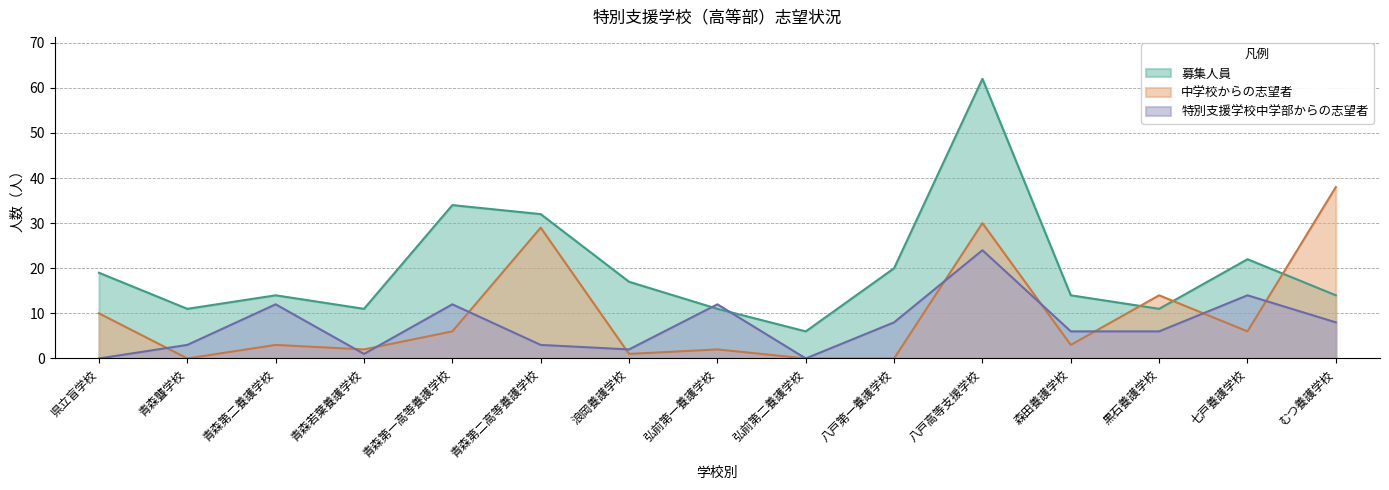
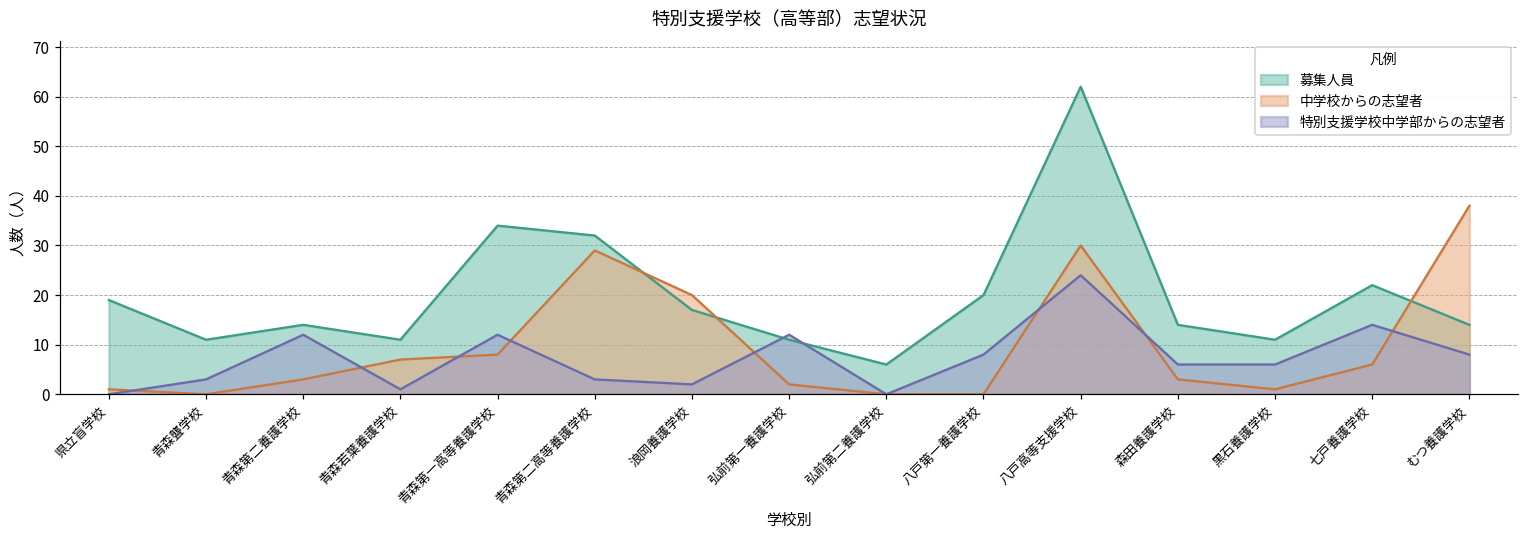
中学校からの志望者, 県立盲学校: 10 -> 1
中学校からの志望者, 青森若葉養護学校: 2 -> 7
中学校からの志望者, 青森第一高等養護学校: 6 -> 8
中学校からの志望者, 浪岡養護学校: 1 -> 20
中学校からの志望者, 黒石養護学校: 14 -> 1
